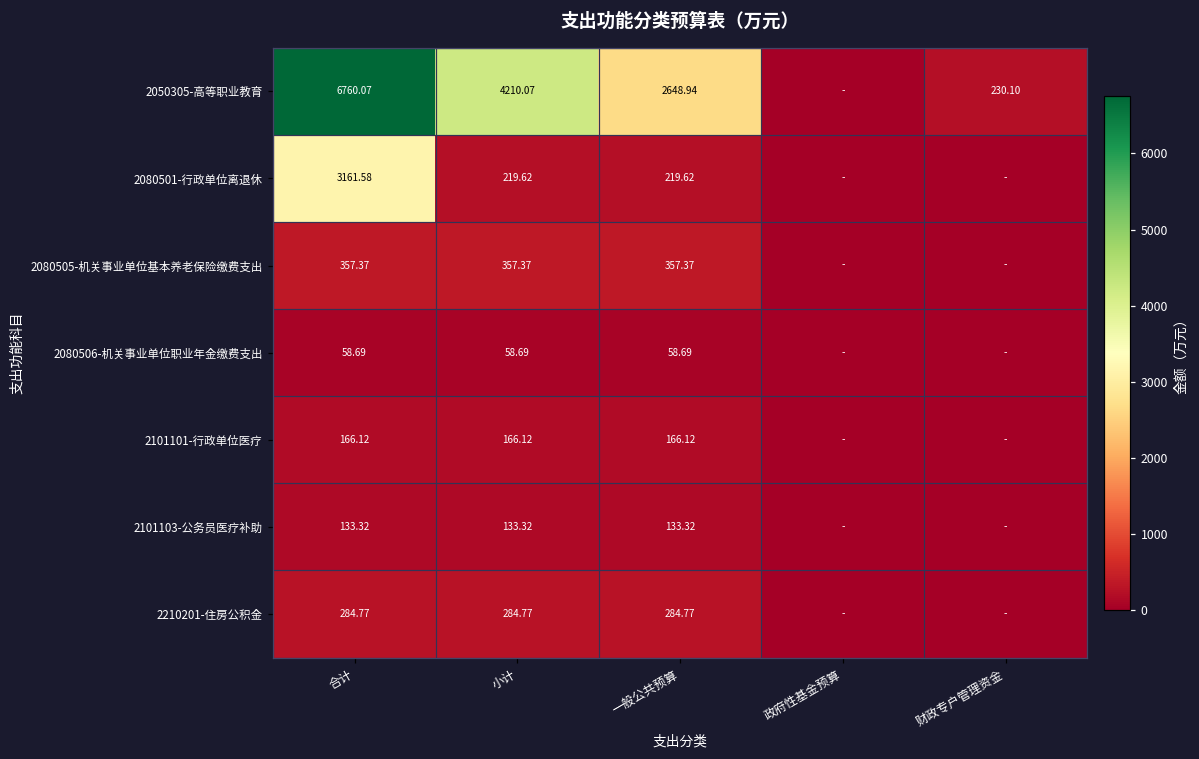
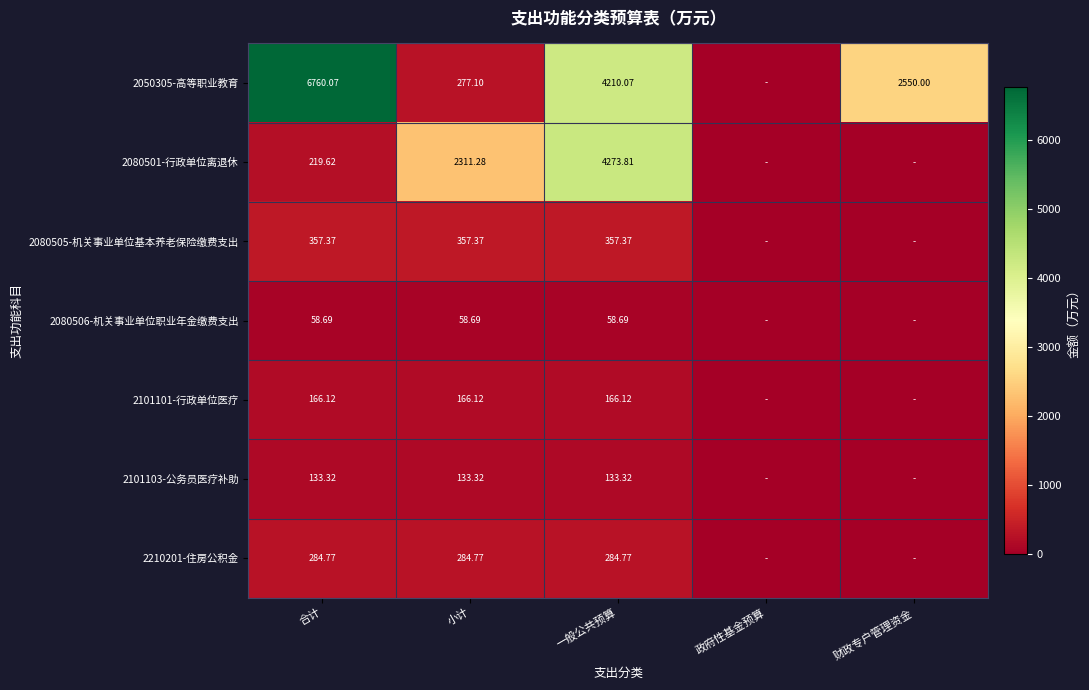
2050305-高等职业教育, 小计: 4210.07 -> 277.10
2050305-高等职业教育, 一般公共预算: 2648.94 -> 4210.07
2050305-高等职业教育, 财政专户管理资金: 230.10 -> 2550.00
2080501-行政单位离退休, 合计: 3161.58 -> 219.62
2080501-行政单位离退休, 小计: 219.62 -> 2311.28
2080501-行政单位离退休, 一般公共预算: 219.62 -> 4273.81
